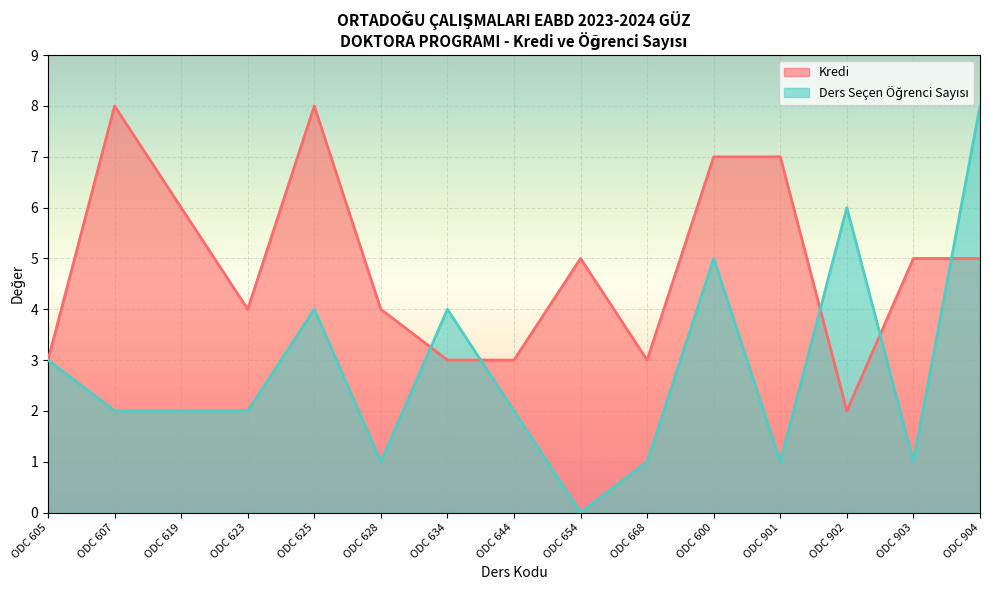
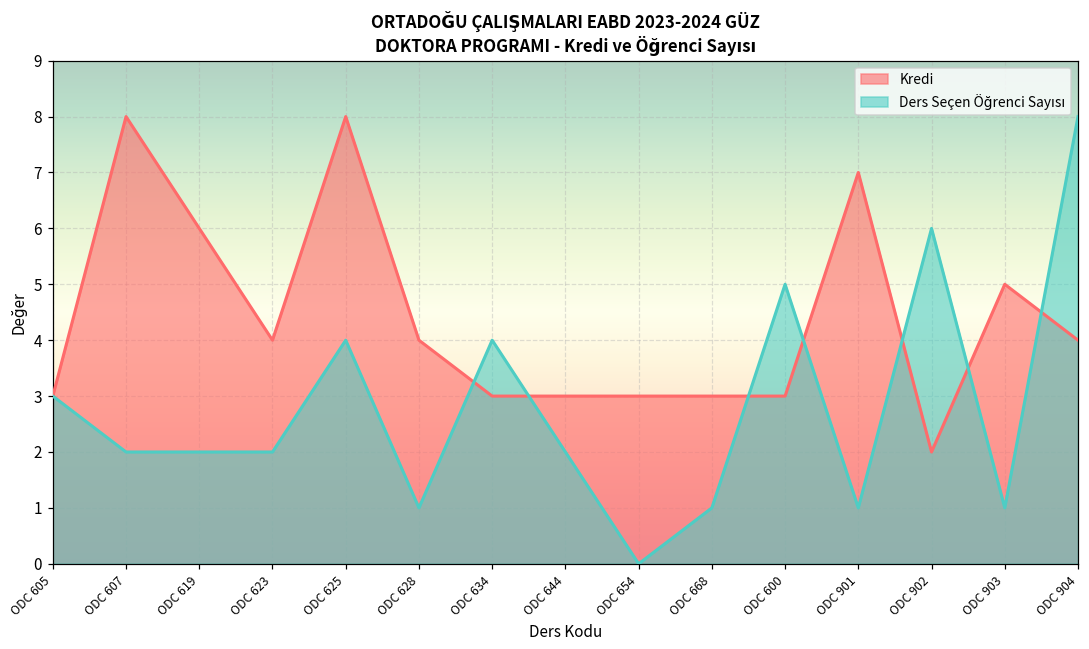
Kredi, ODC 654: 5 -> 3
Kredi, ODC 600: 7 -> 3
Kredi, ODC 904: 5 -> 4
